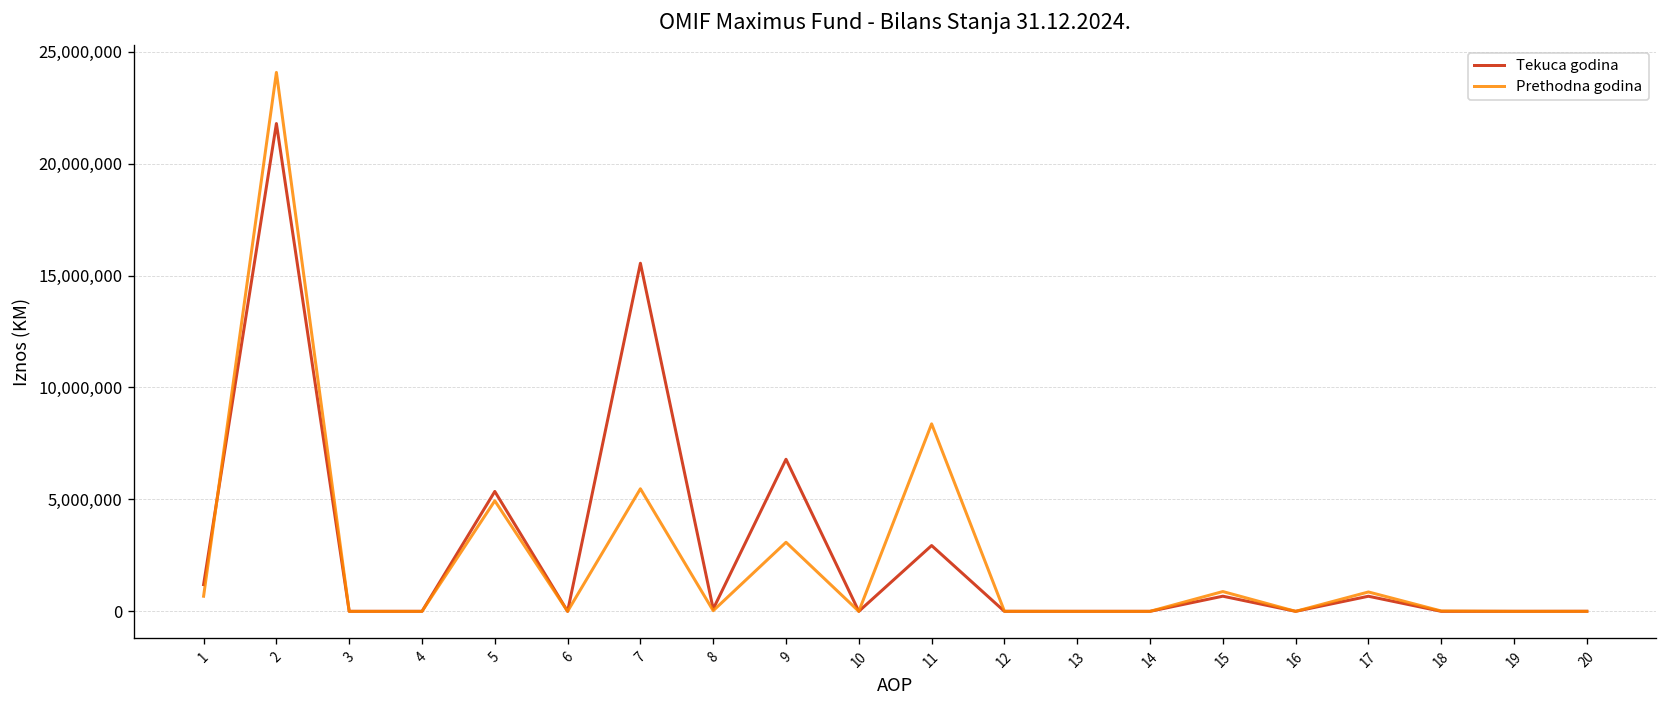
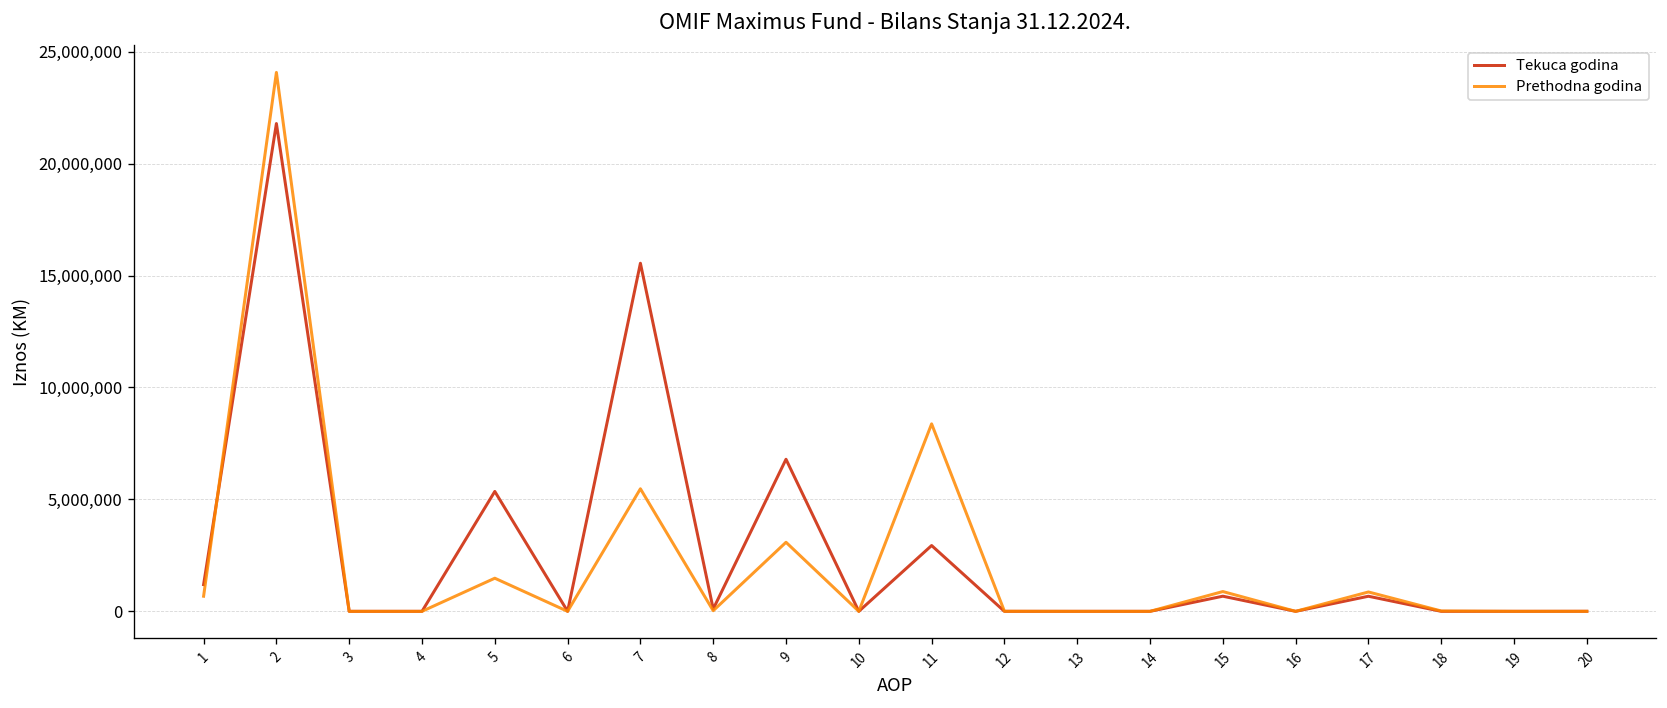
Prethodna godina, 5: 4,900,000 -> 1,500,000
